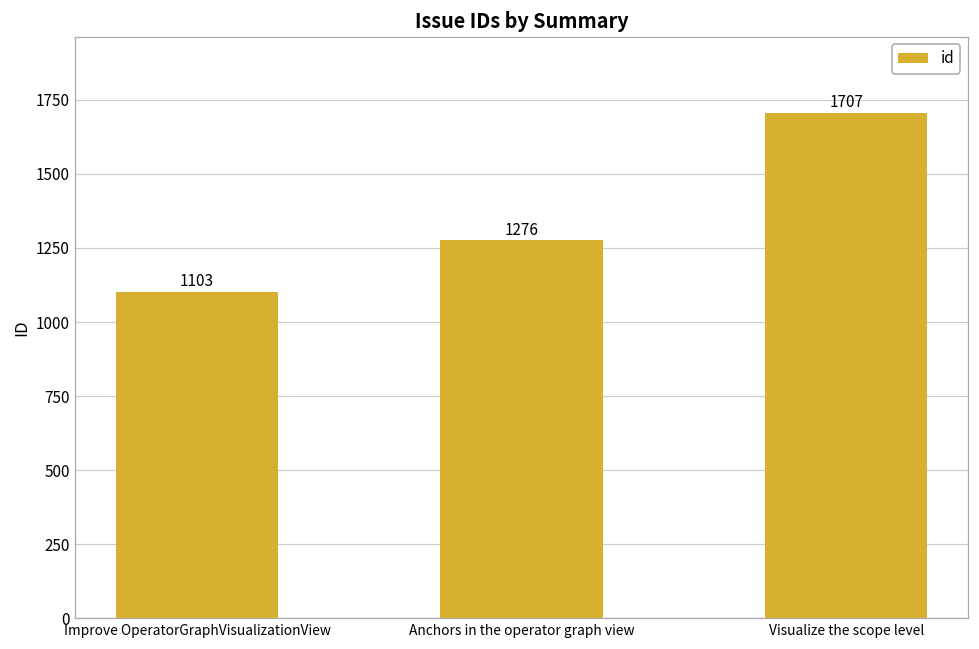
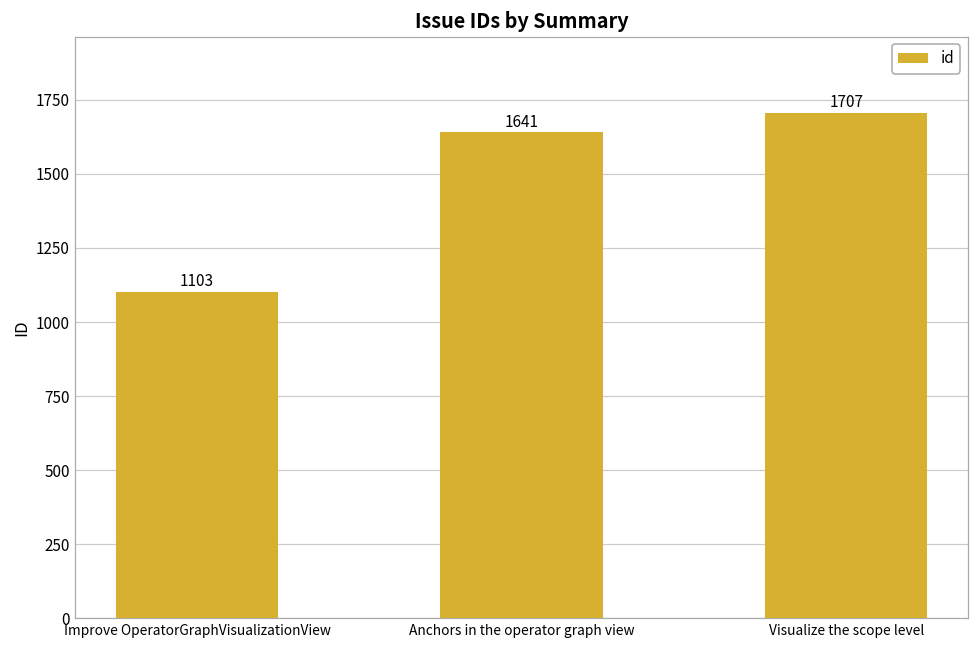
Anchors in the operator graph view: 1276 -> 1641
